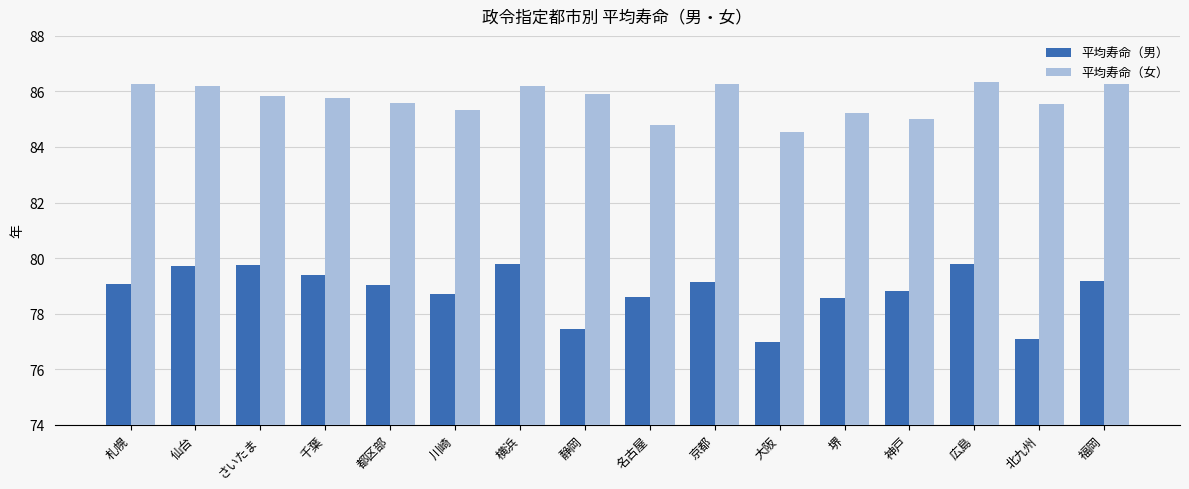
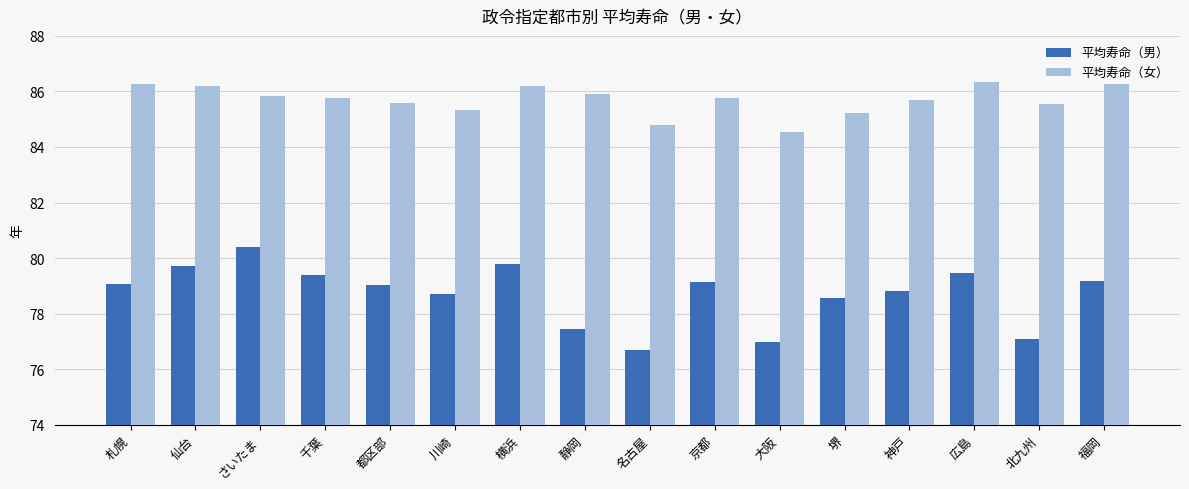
平均寿命（男）, さいたま: 79.8 -> 80.4
平均寿命（男）, 名古屋: 78.6 -> 76.7
平均寿命（女）, 京都: 86.3 -> 85.8
平均寿命（女）, 神戸: 85.0 -> 85.7
平均寿命（男）, 広島: 79.8 -> 79.5
